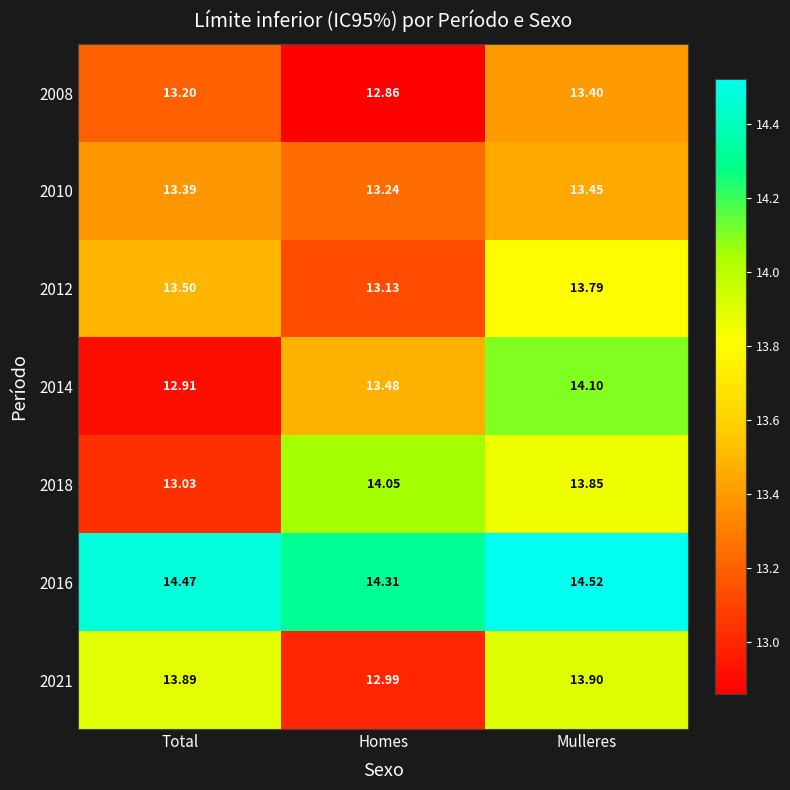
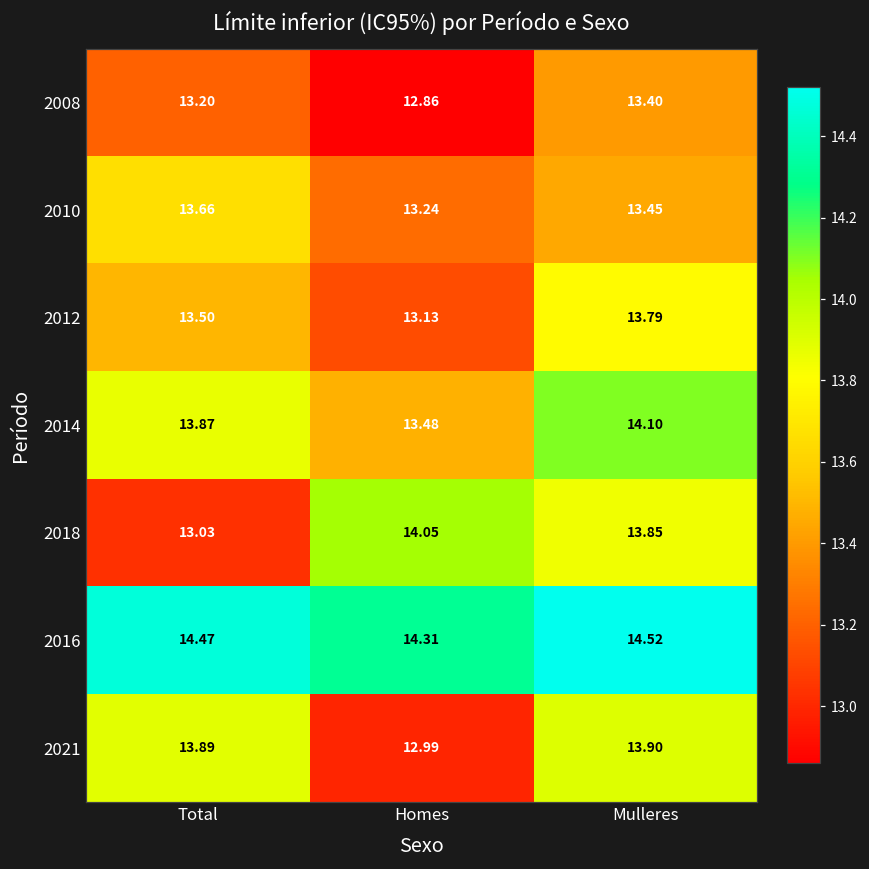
2010, Total: 13.39 -> 13.66
2014, Total: 12.91 -> 13.87
